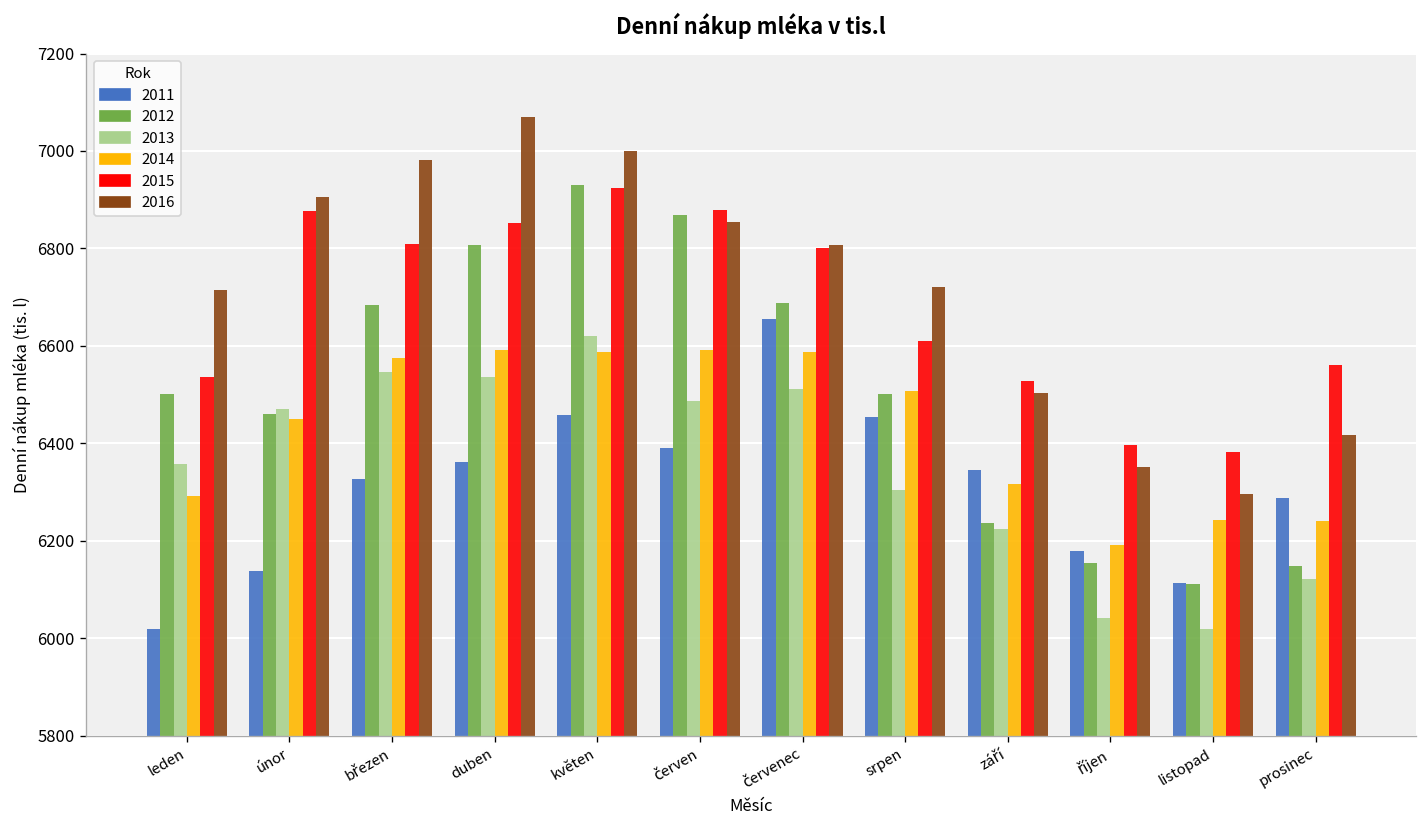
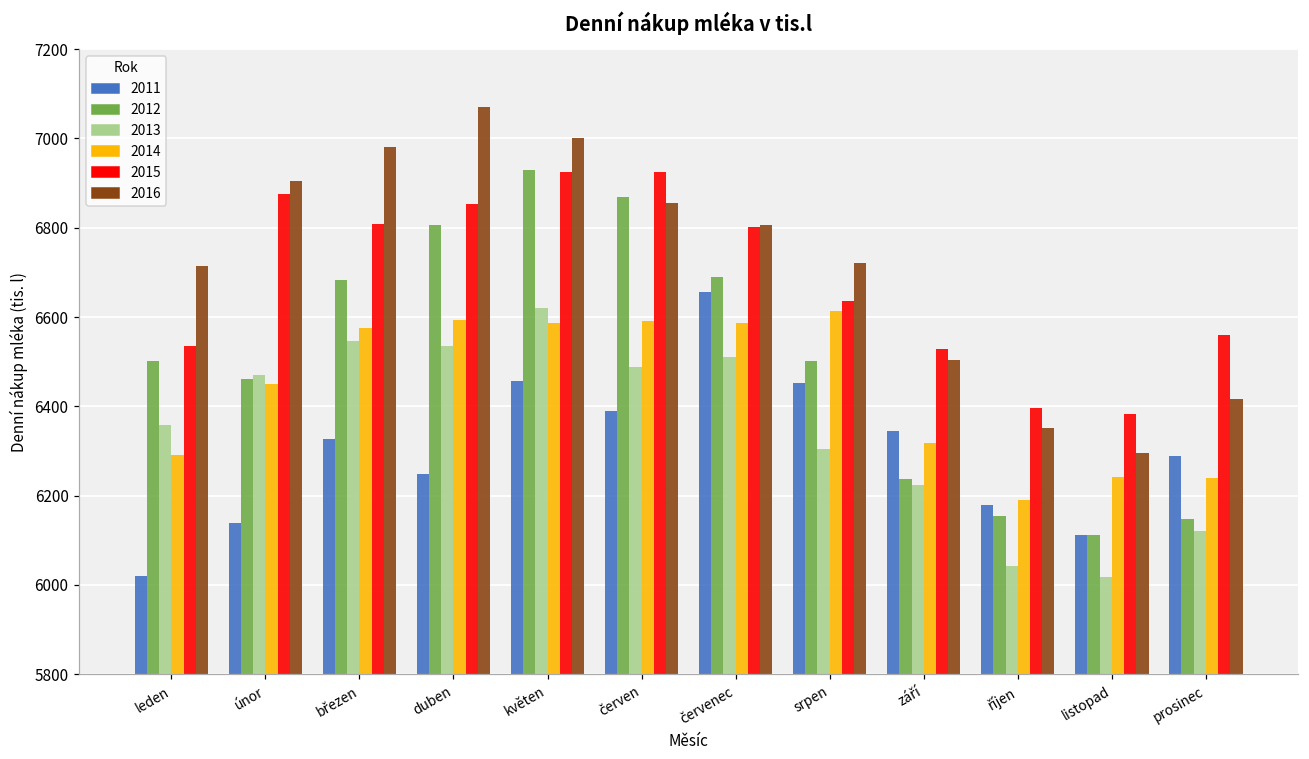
2011, duben: 6360 -> 6250
2015, červen: 6880 -> 6920
2014, srpen: 6510 -> 6610
2015, srpen: 6610 -> 6640
